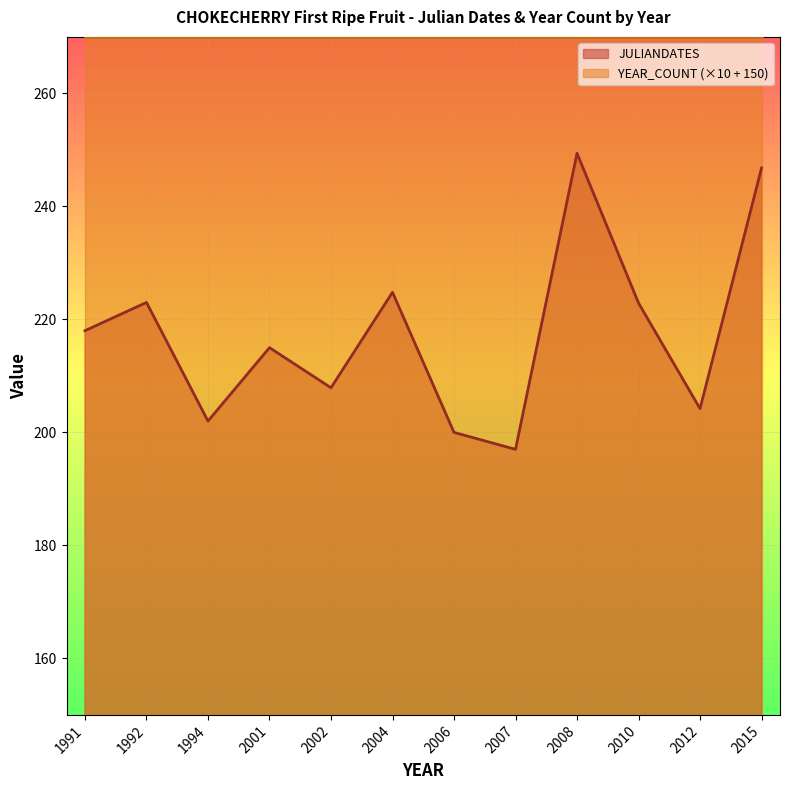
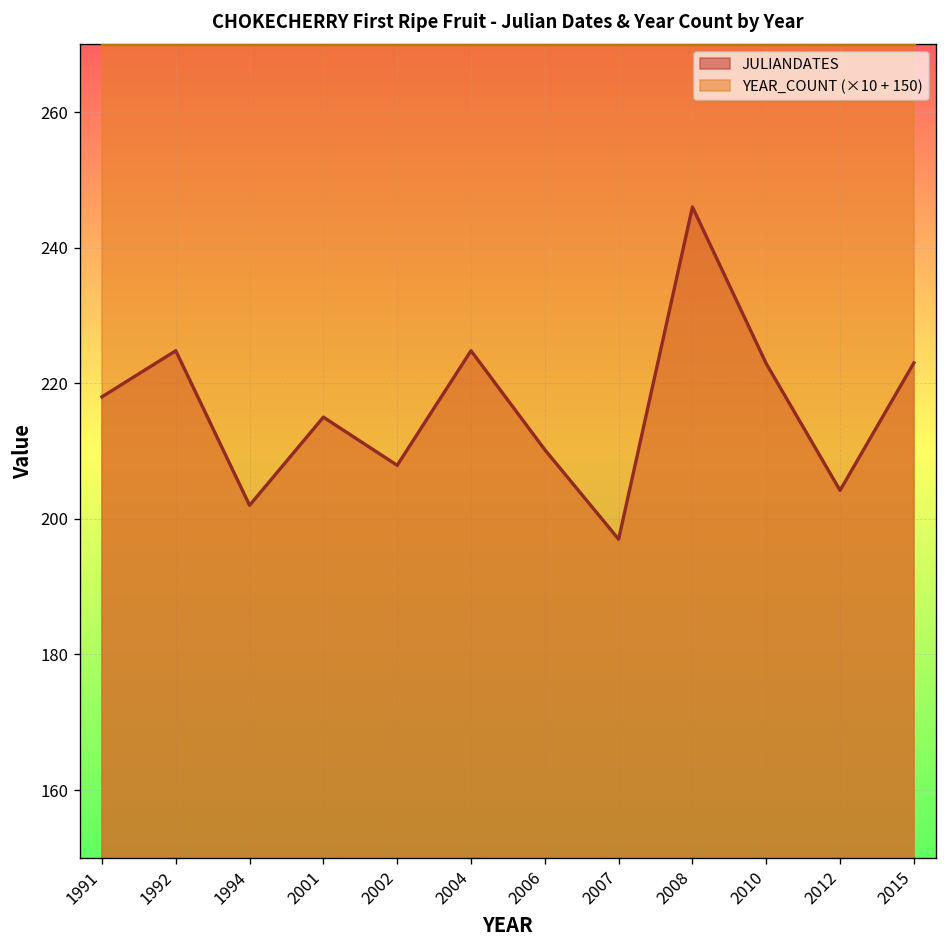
JULIANDATES, 1992: 223 -> 225
JULIANDATES, 2006: 200 -> 210
JULIANDATES, 2008: 249 -> 246
JULIANDATES, 2015: 247 -> 223
